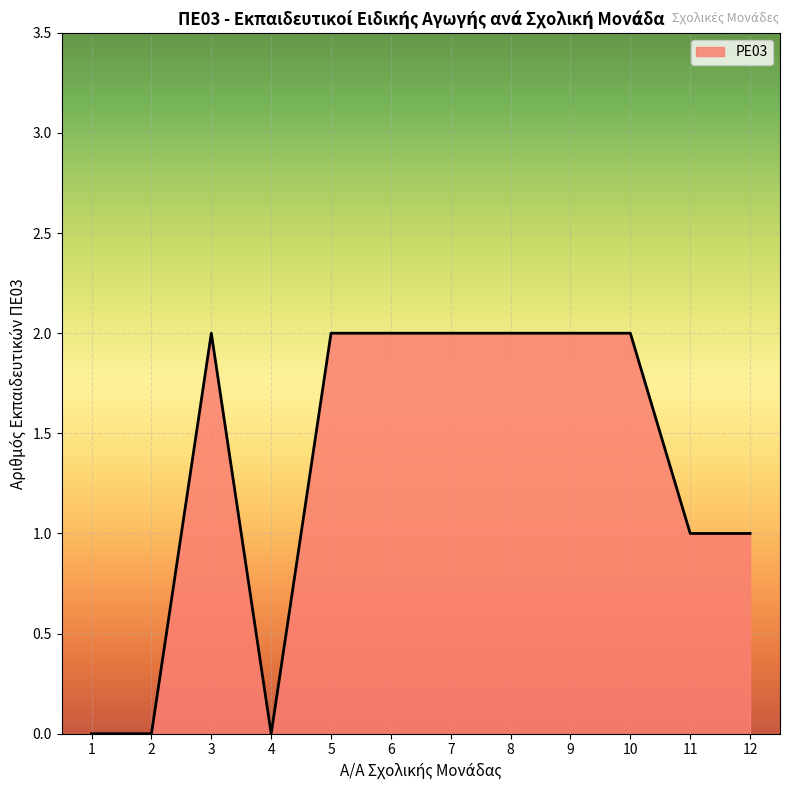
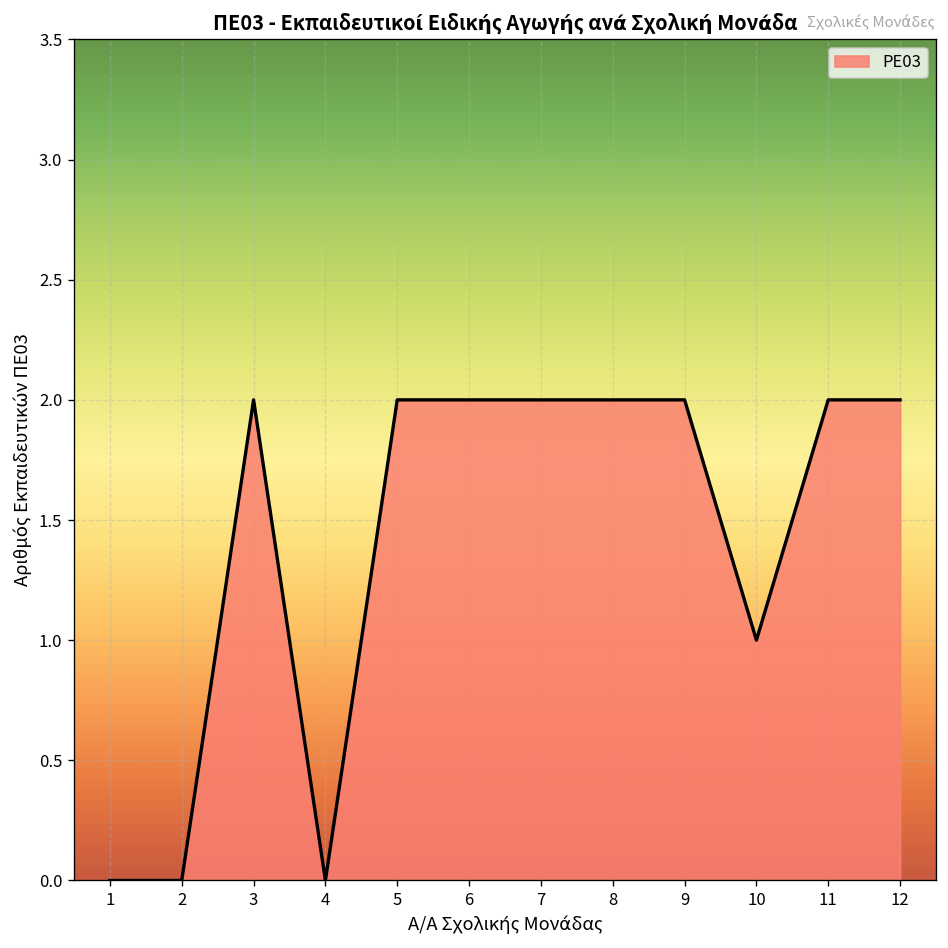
10: 2 -> 1
11: 1 -> 2
12: 1 -> 2
